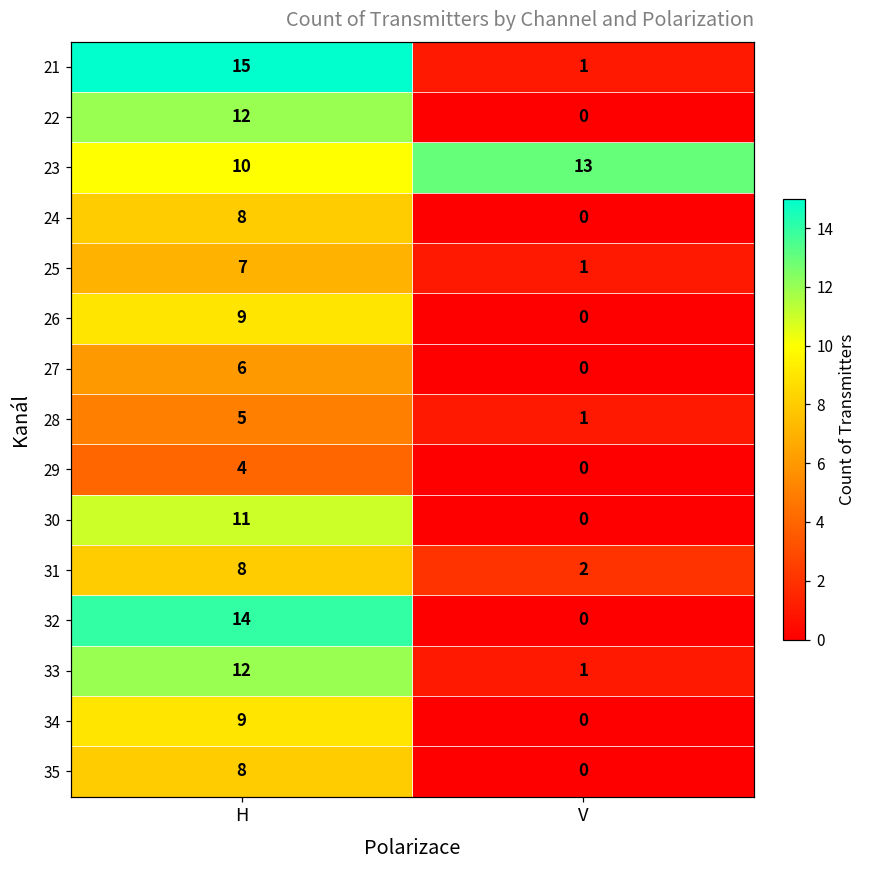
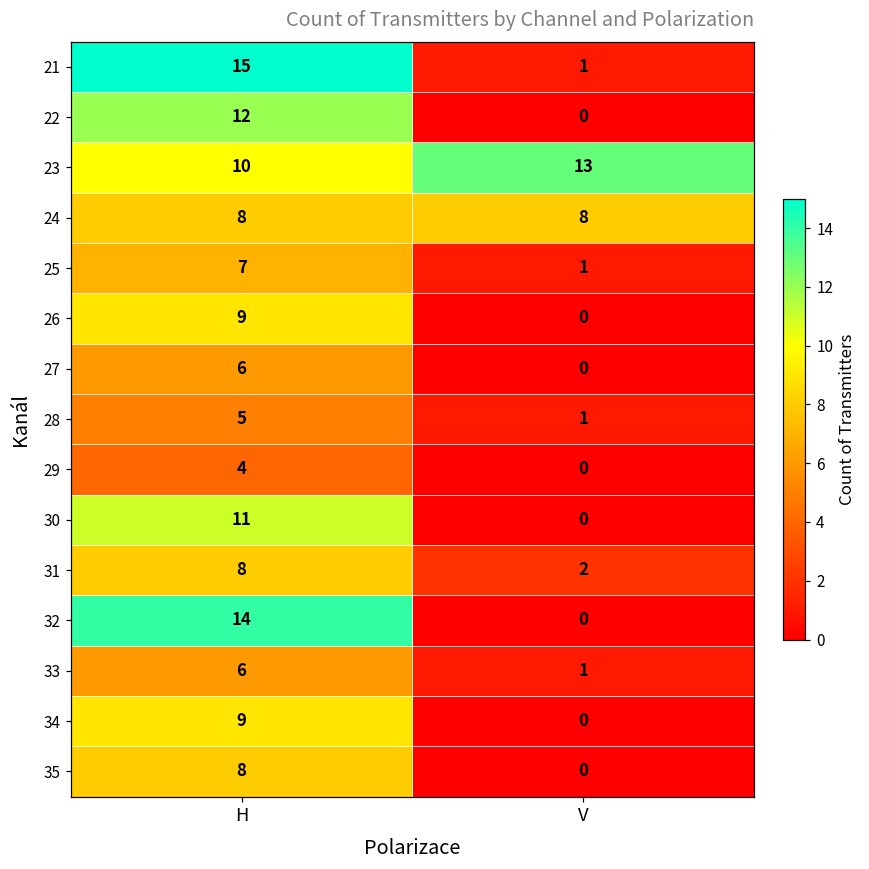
24, V: 0 -> 8
33, H: 12 -> 6
